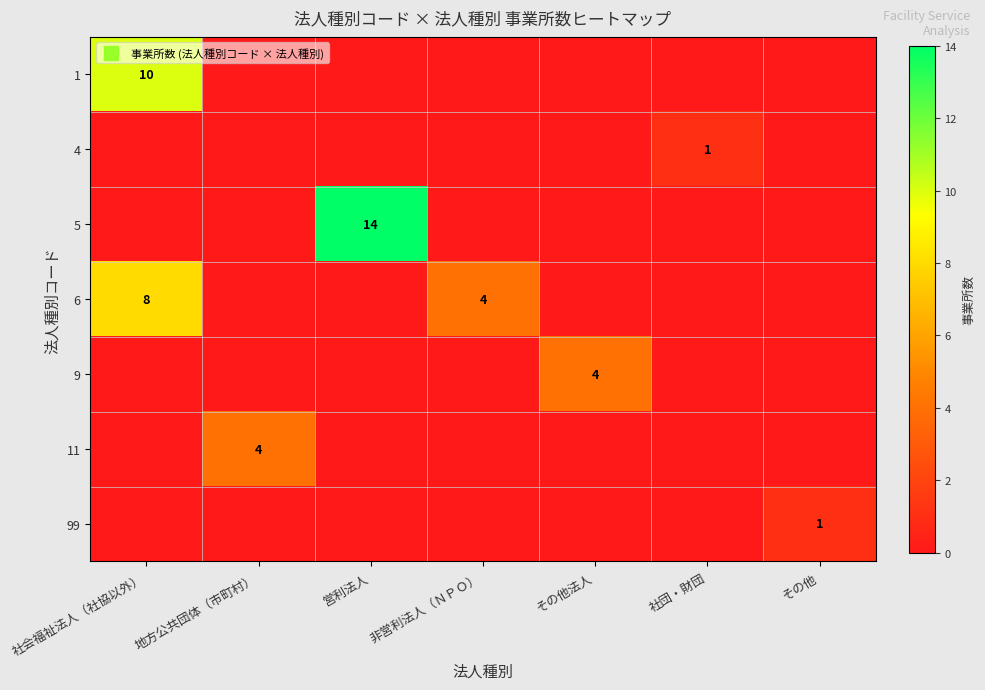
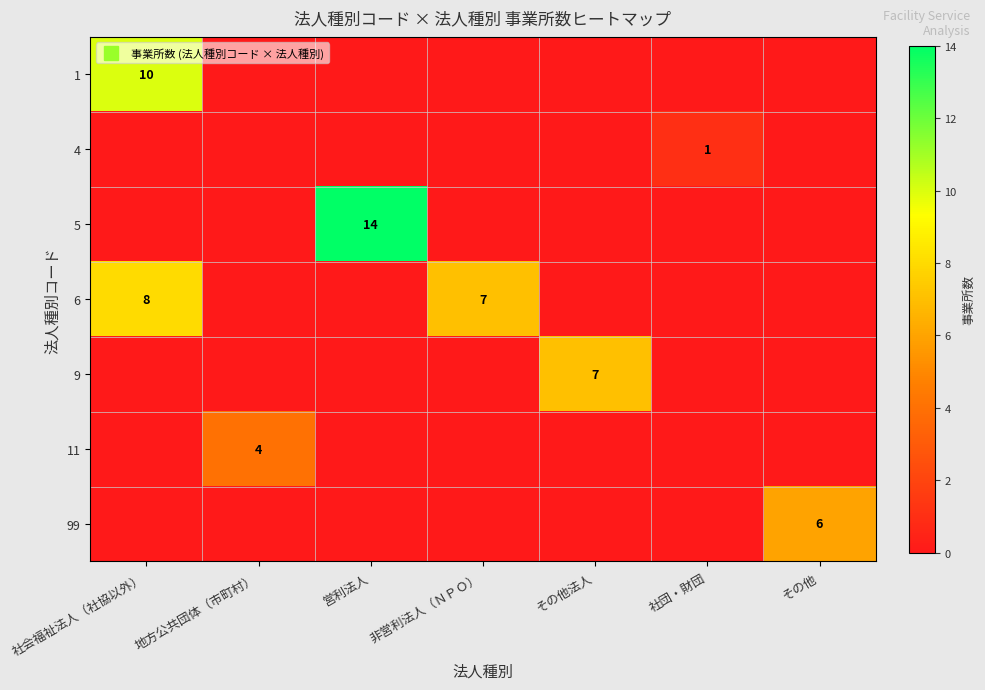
6, 非営利法人（ＮＰＯ）: 4 -> 7
9, その他法人: 4 -> 7
99, その他: 1 -> 6
